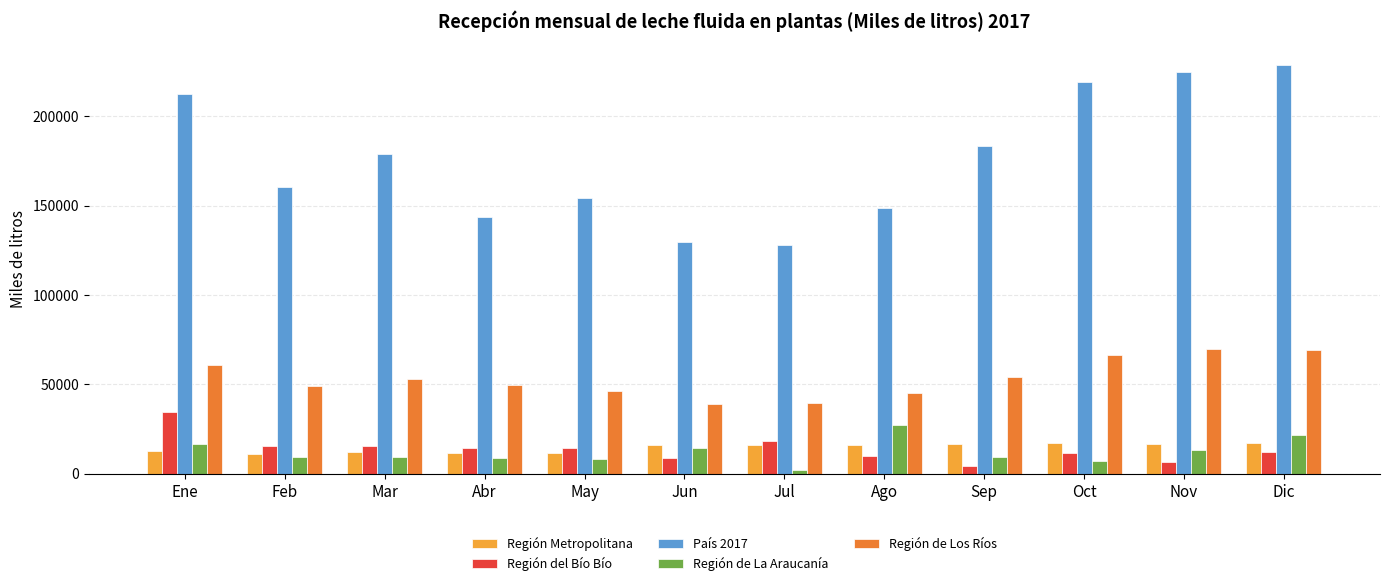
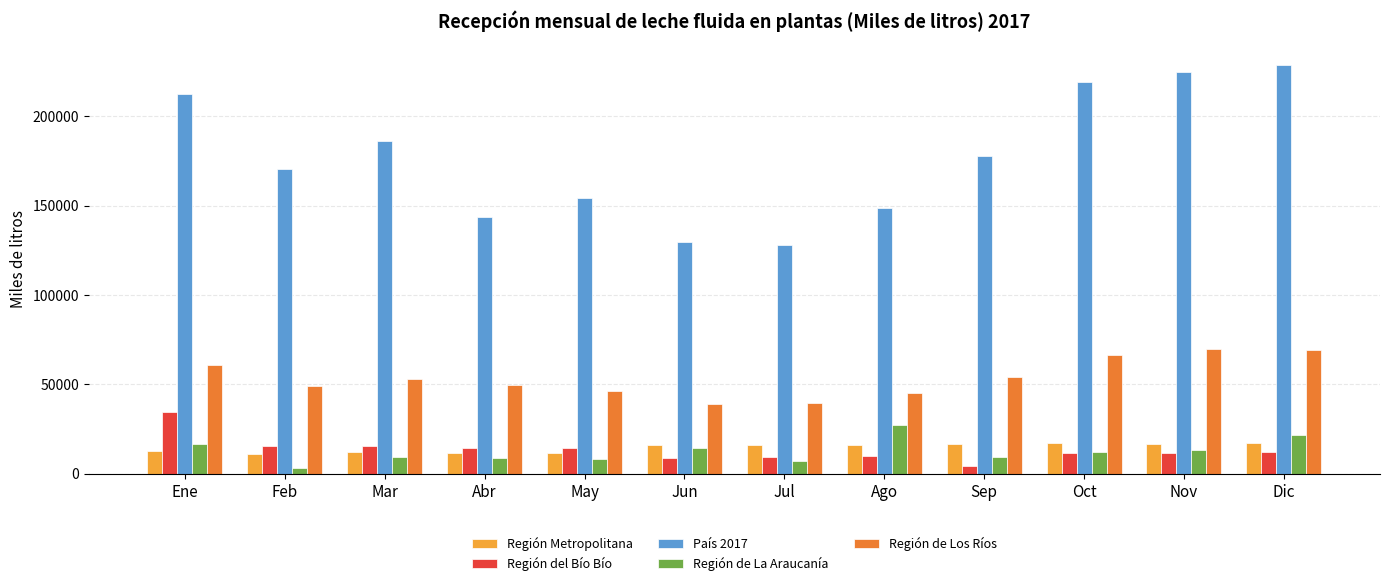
País 2017, Feb: 161000 -> 170000
Región de La Araucanía, Feb: 9000 -> 3000
País 2017, Mar: 179000 -> 186000
Región del Bío Bío, Jul: 18000 -> 9000
Región de La Araucanía, Jul: 2000 -> 7000
País 2017, Sep: 183000 -> 178000
Región de La Araucanía, Oct: 7000 -> 12000
Región del Bío Bío, Nov: 6000 -> 12000
